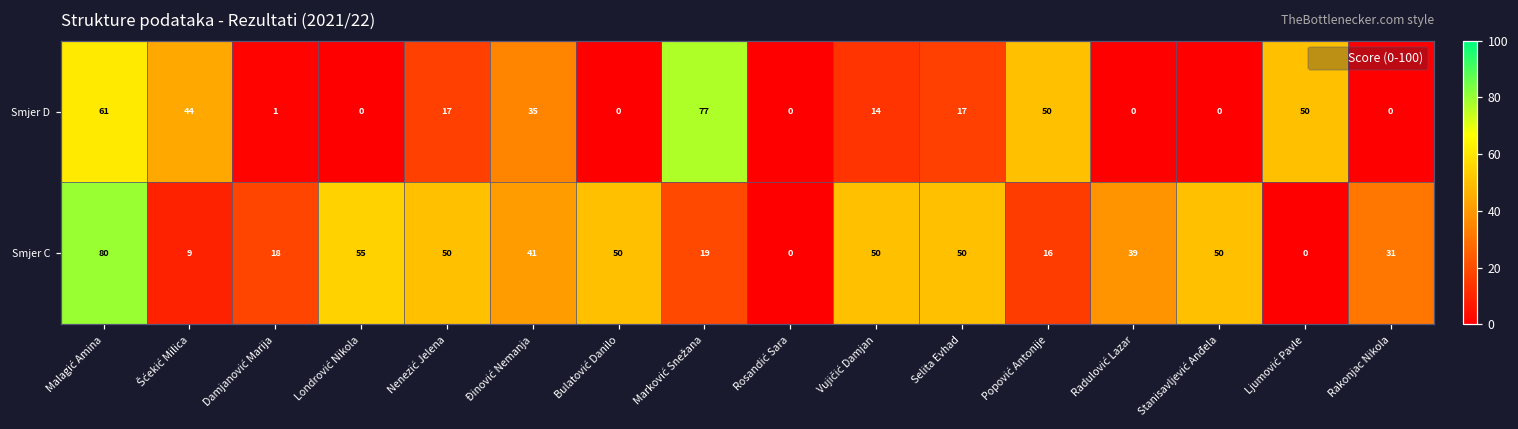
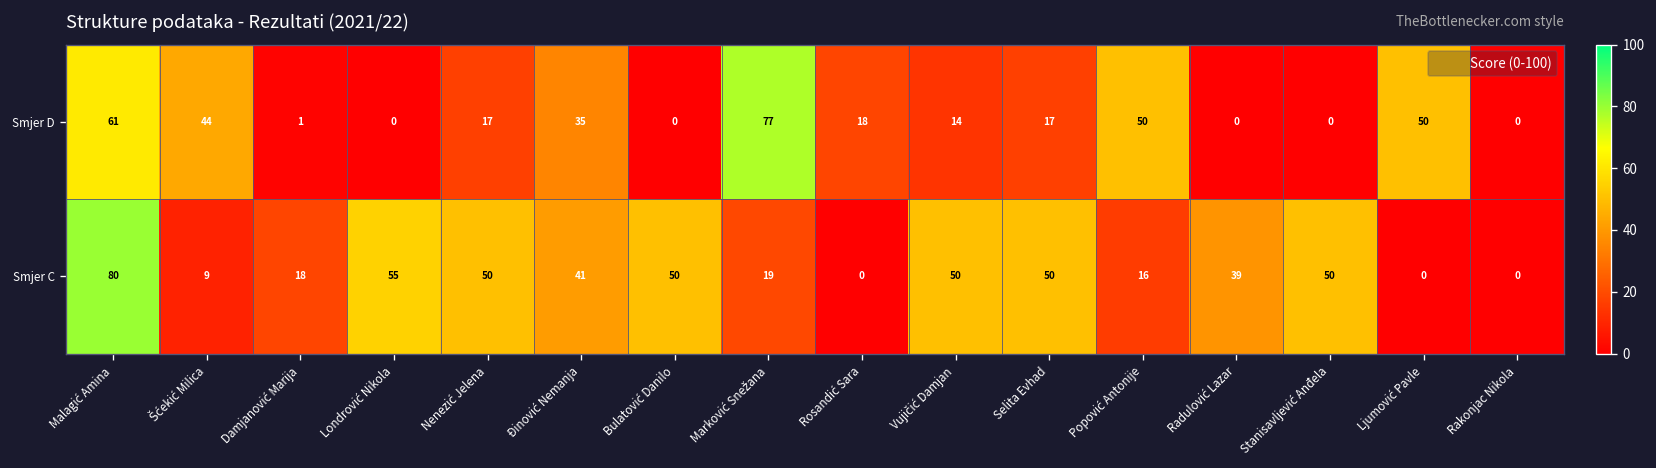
Smjer D, Rosandić Sara: 0 -> 18
Smjer C, Rakonjac Nikola: 31 -> 0
